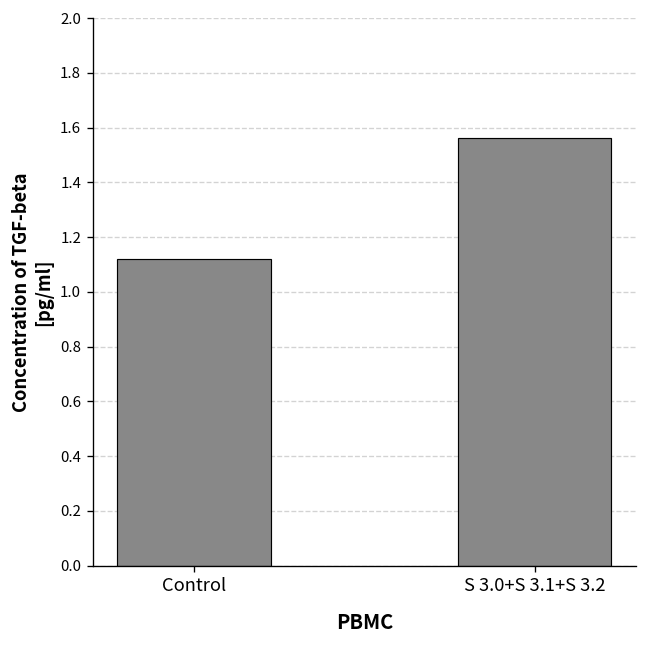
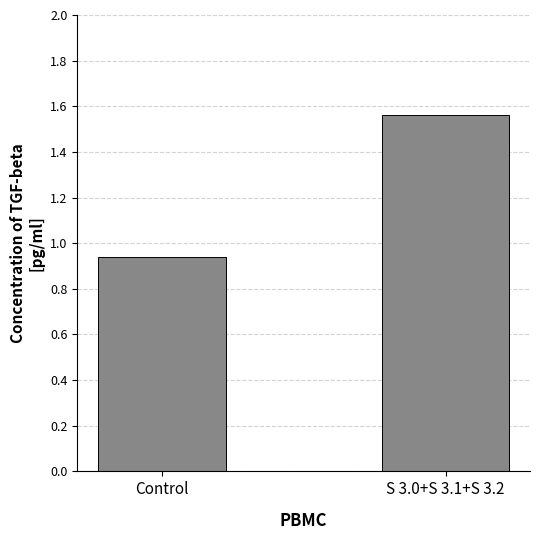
Control: 1.12 -> 0.94
